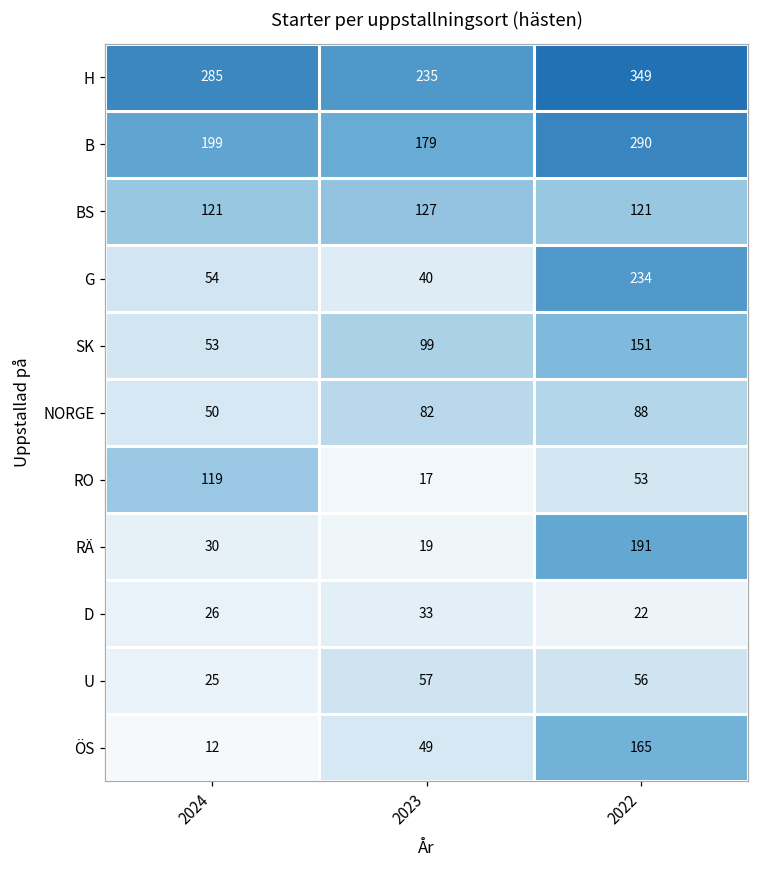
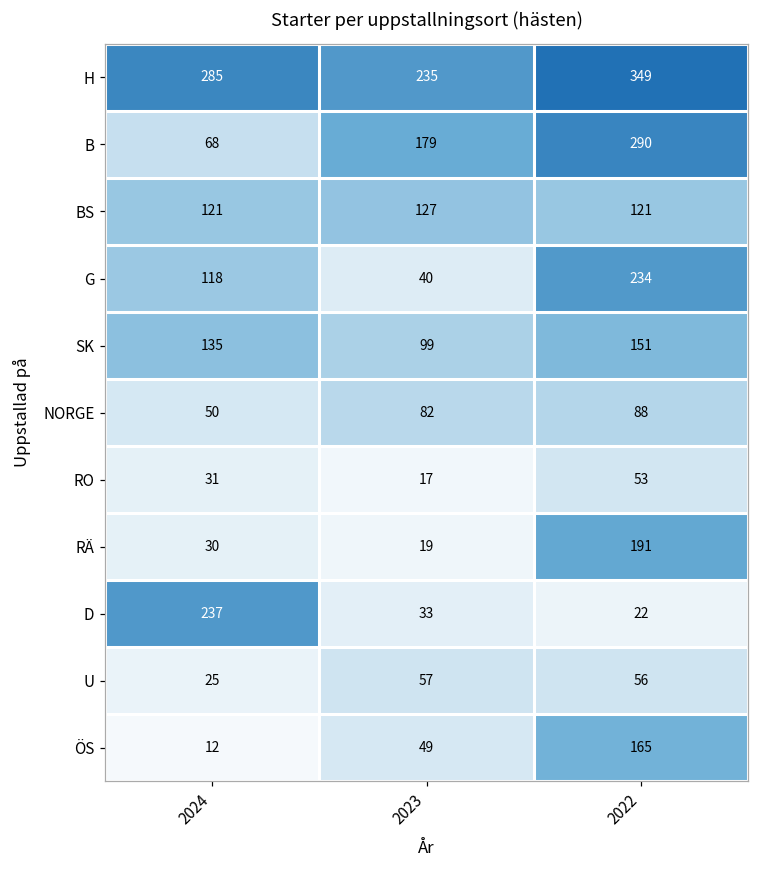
B, 2024: 199 -> 68
G, 2024: 54 -> 118
SK, 2024: 53 -> 135
RO, 2024: 119 -> 31
D, 2024: 26 -> 237
